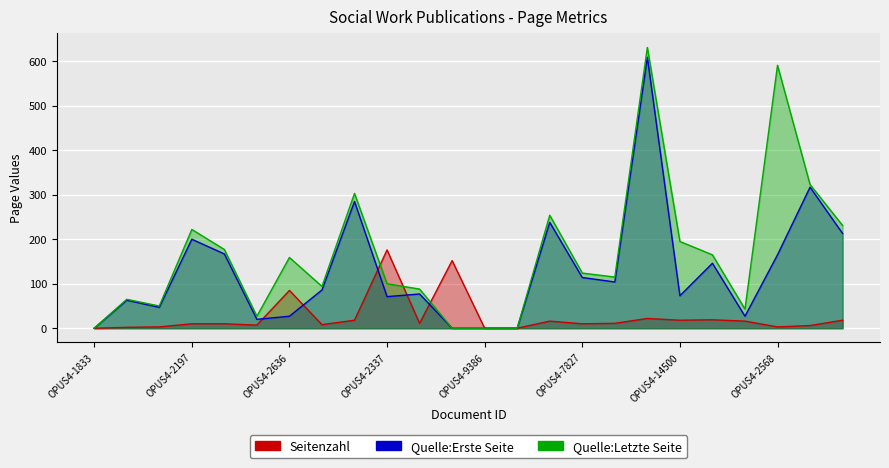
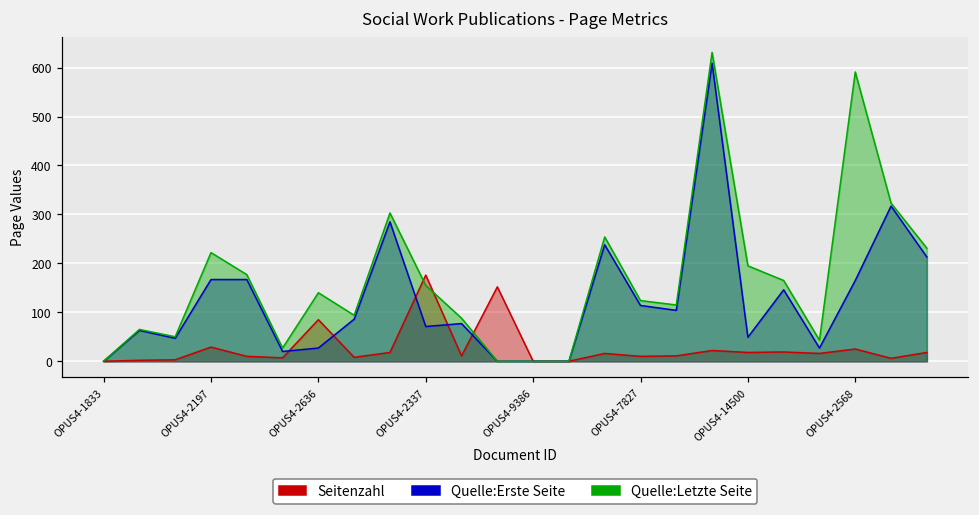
Seitenzahl, OPUS4-2197: 10 -> 30
Quelle:Erste Seite, OPUS4-2197: 200 -> 170
Quelle:Letzte Seite, OPUS4-2636: 160 -> 140
Quelle:Letzte Seite, OPUS4-2337: 100 -> 160
Quelle:Erste Seite, OPUS4-14500: 70 -> 50
Seitenzahl, OPUS4-2568: 0 -> 30
